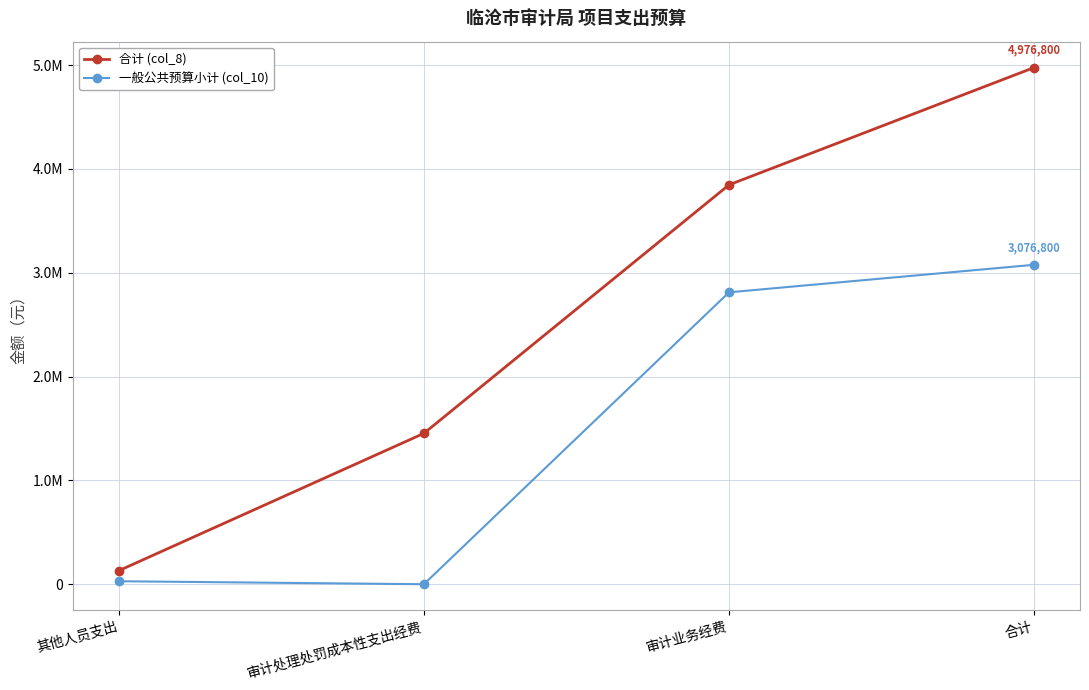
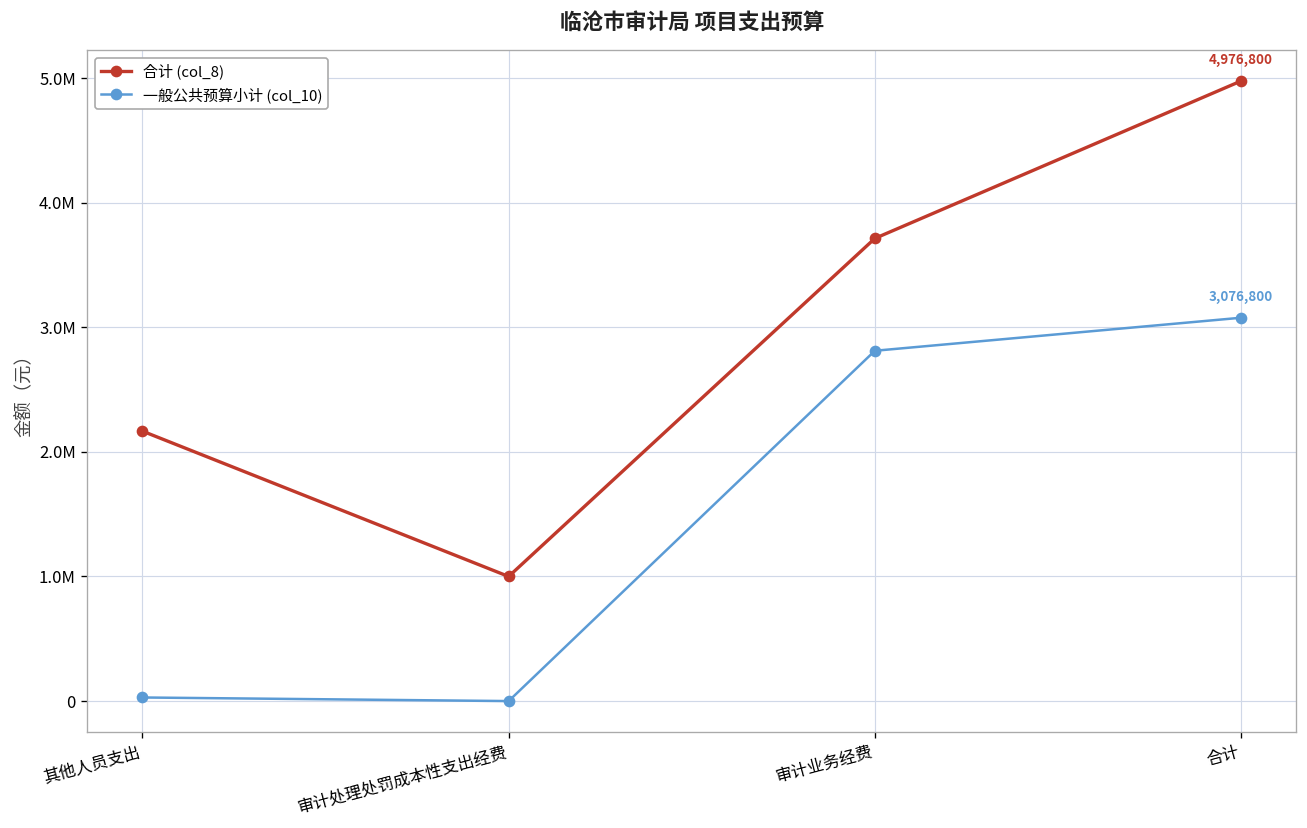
合计 (col_8), 其他人员支出: 130000 -> 2170000
合计 (col_8), 审计处理处罚成本性支出经费: 1450000 -> 1000000
合计 (col_8), 审计业务经费: 3850000 -> 3710000
